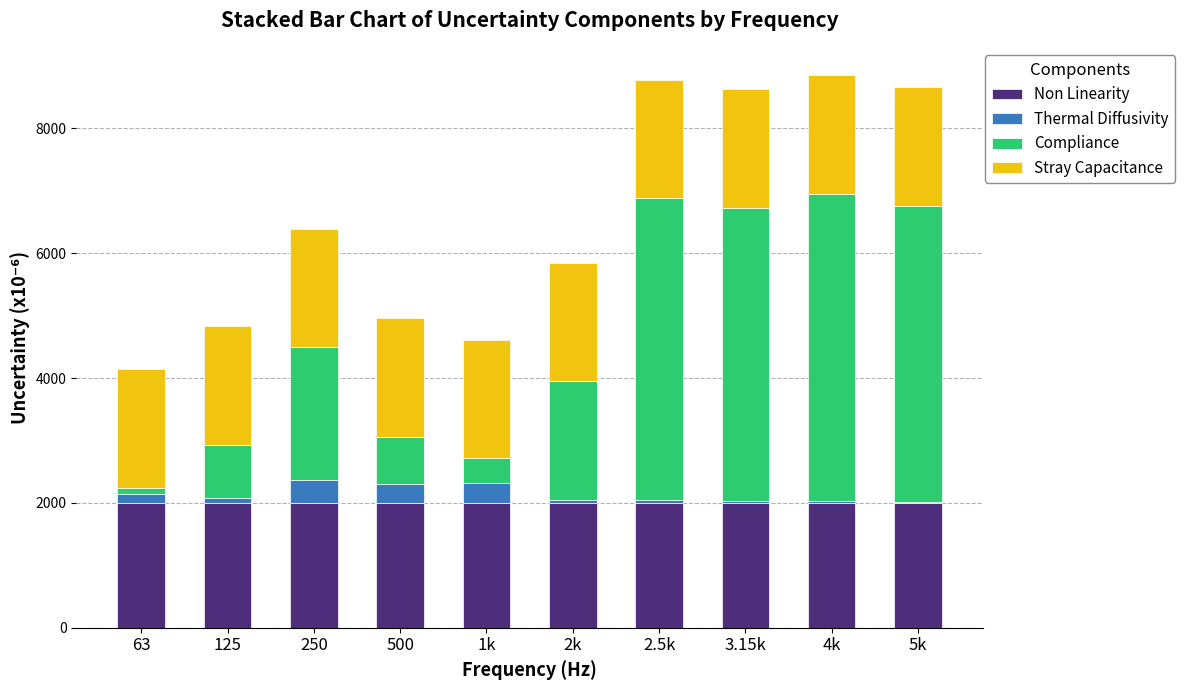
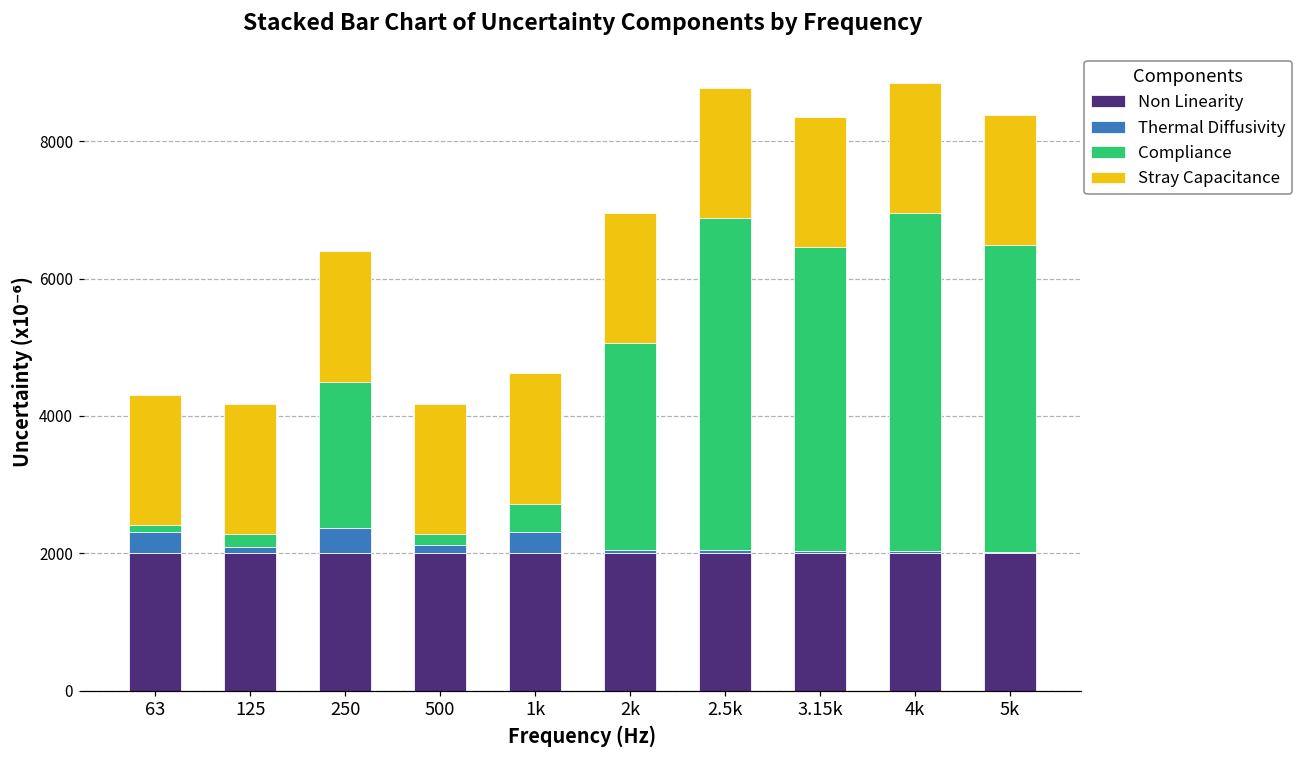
Thermal Diffusivity, 63: 200 -> 300
Compliance, 125: 800 -> 200
Thermal Diffusivity, 500: 300 -> 100
Compliance, 500: 800 -> 200
Compliance, 2k: 1900 -> 3000
Compliance, 3.15k: 4700 -> 4400
Compliance, 5k: 4700 -> 4500
